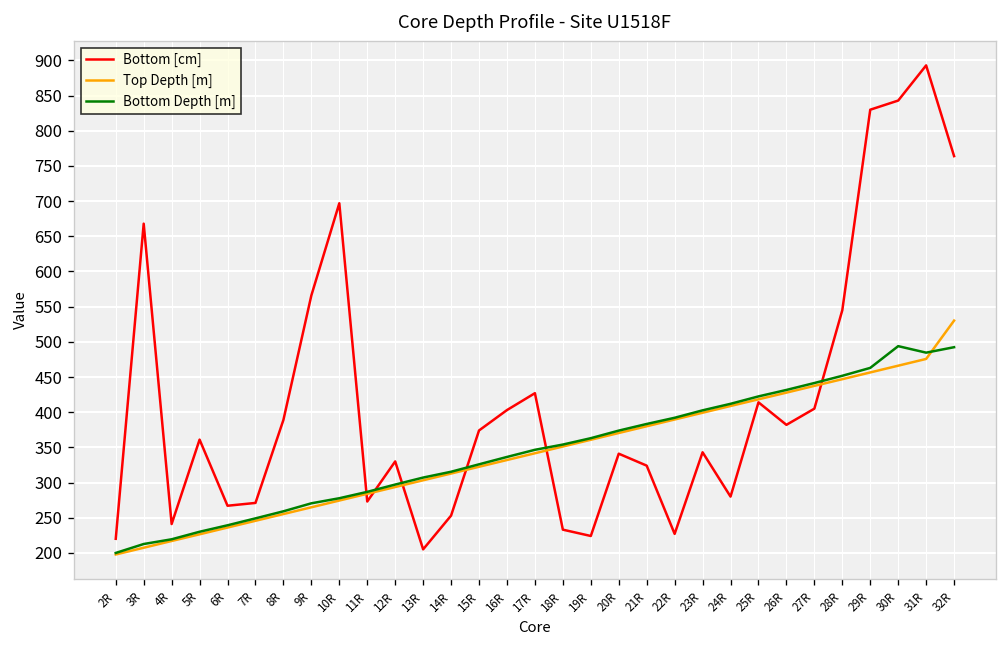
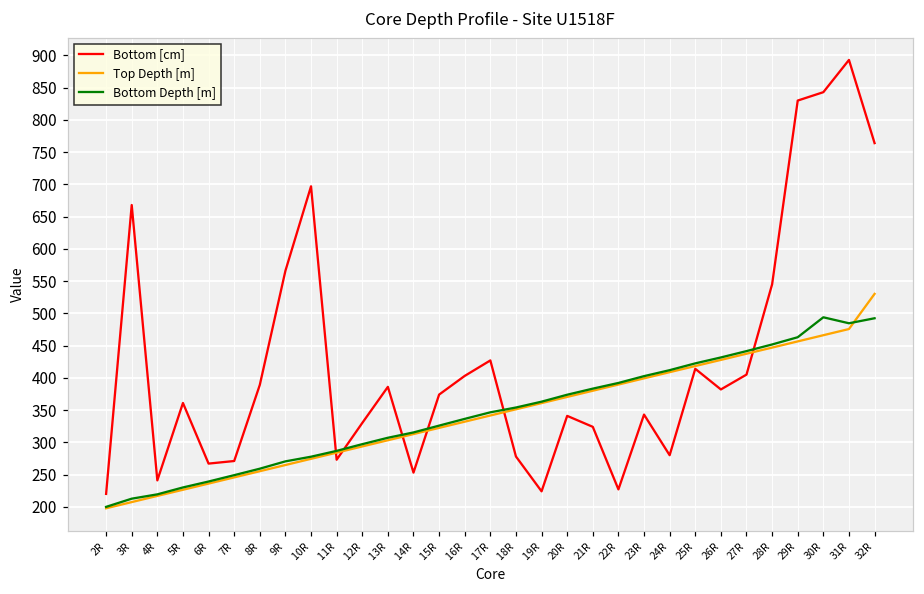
Bottom [cm], 13R: 210 -> 390
Bottom [cm], 18R: 230 -> 280
